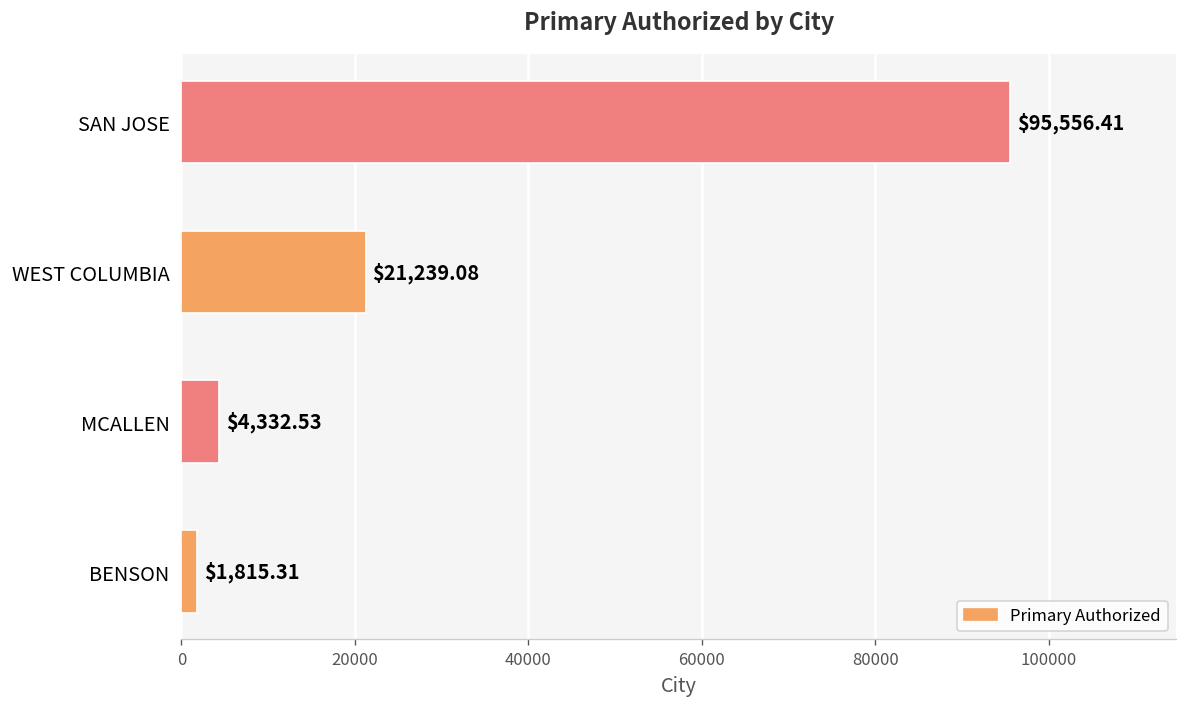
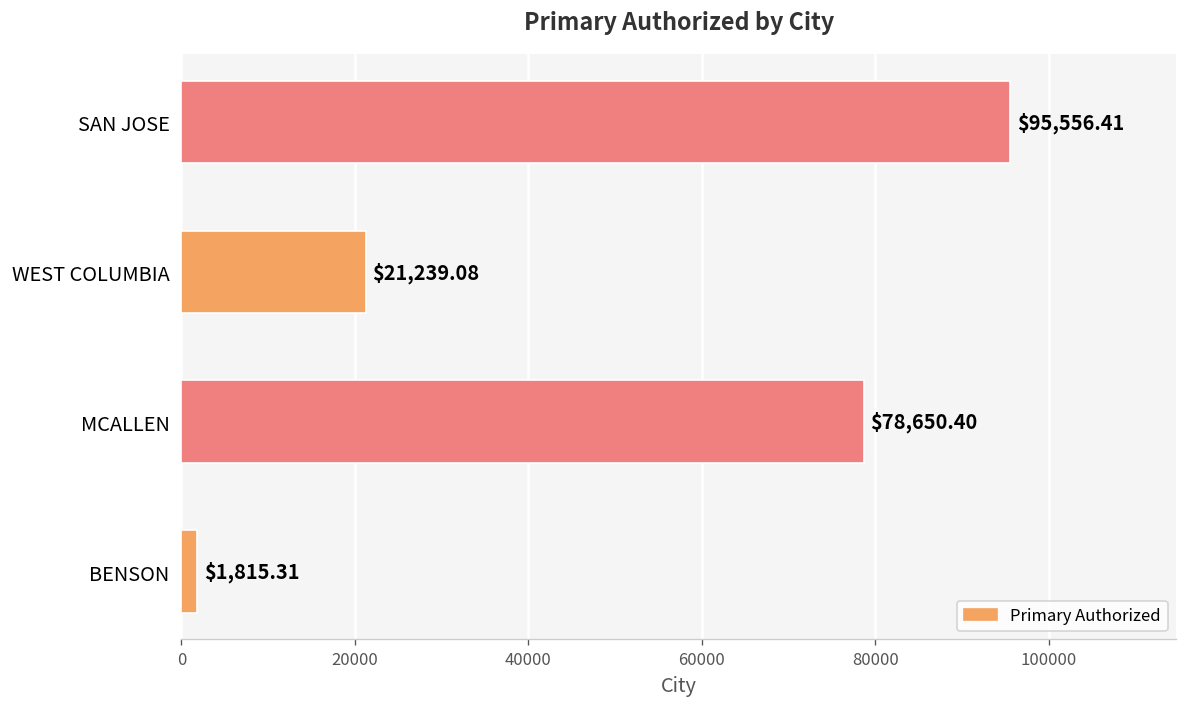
MCALLEN: $4,332.53 -> $78,650.40
